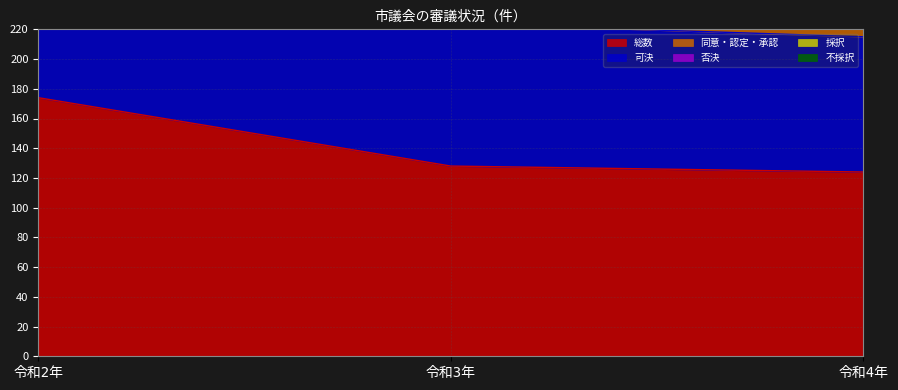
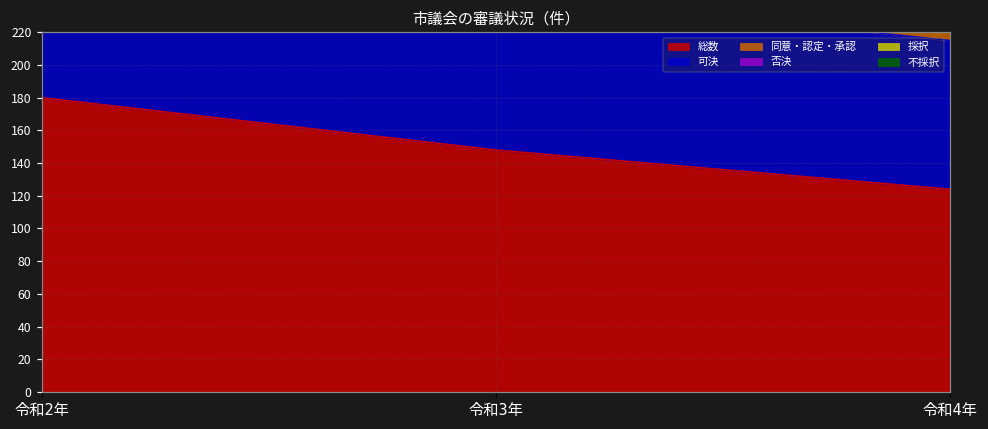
総数, 令和2年: 174 -> 180
総数, 令和3年: 128 -> 148
